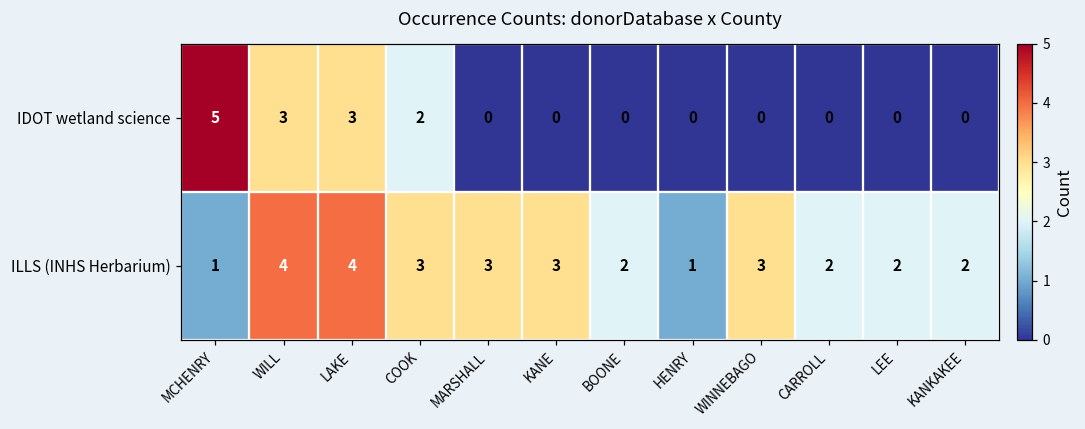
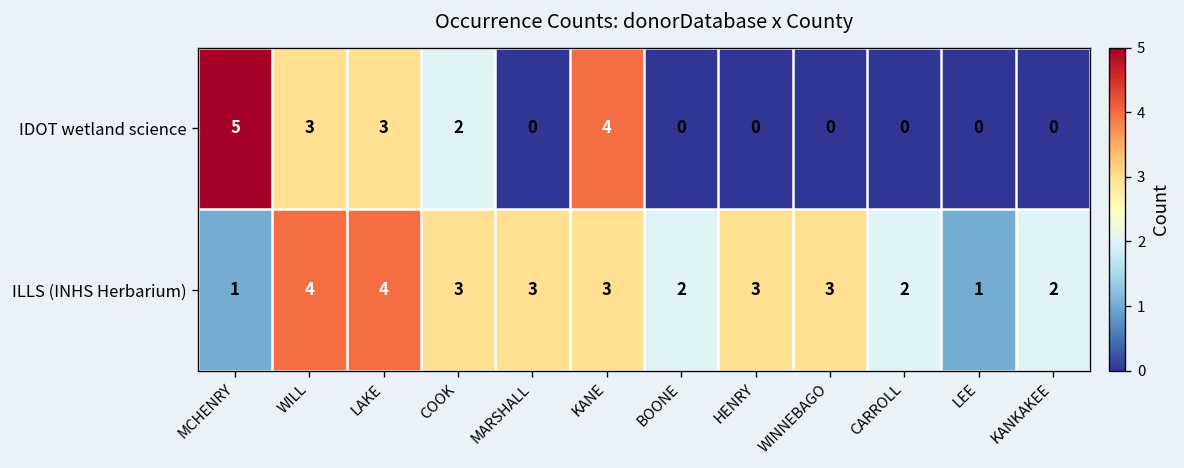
IDOT wetland science, KANE: 0 -> 4
ILLS (INHS Herbarium), HENRY: 1 -> 3
ILLS (INHS Herbarium), LEE: 2 -> 1
